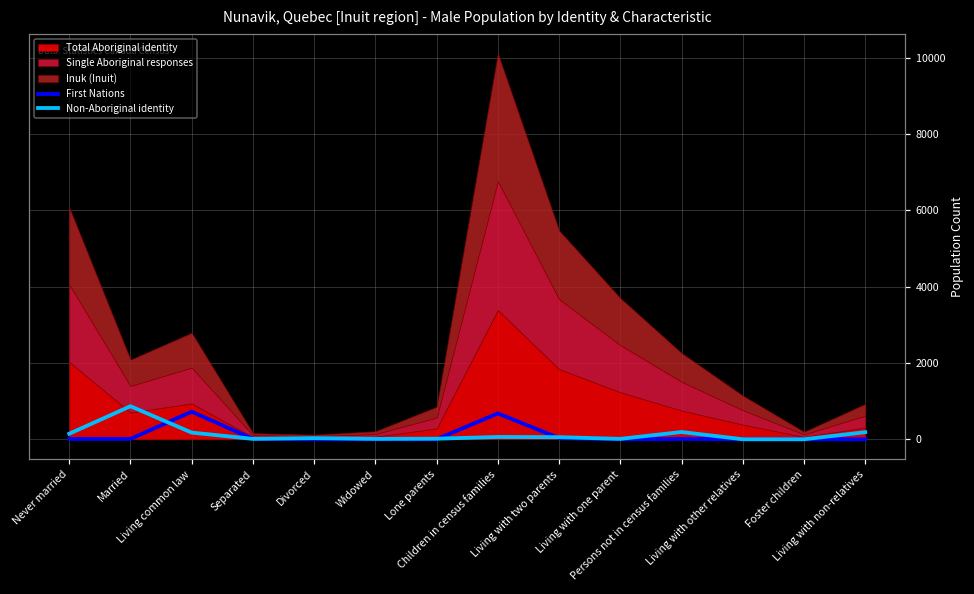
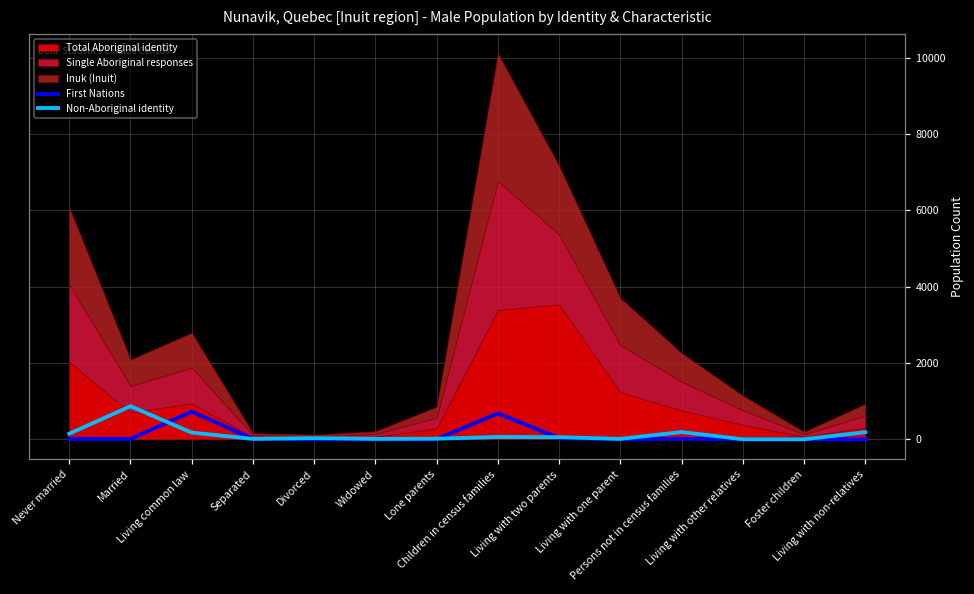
Total Aboriginal identity, Living with two parents: 1800 -> 3500
